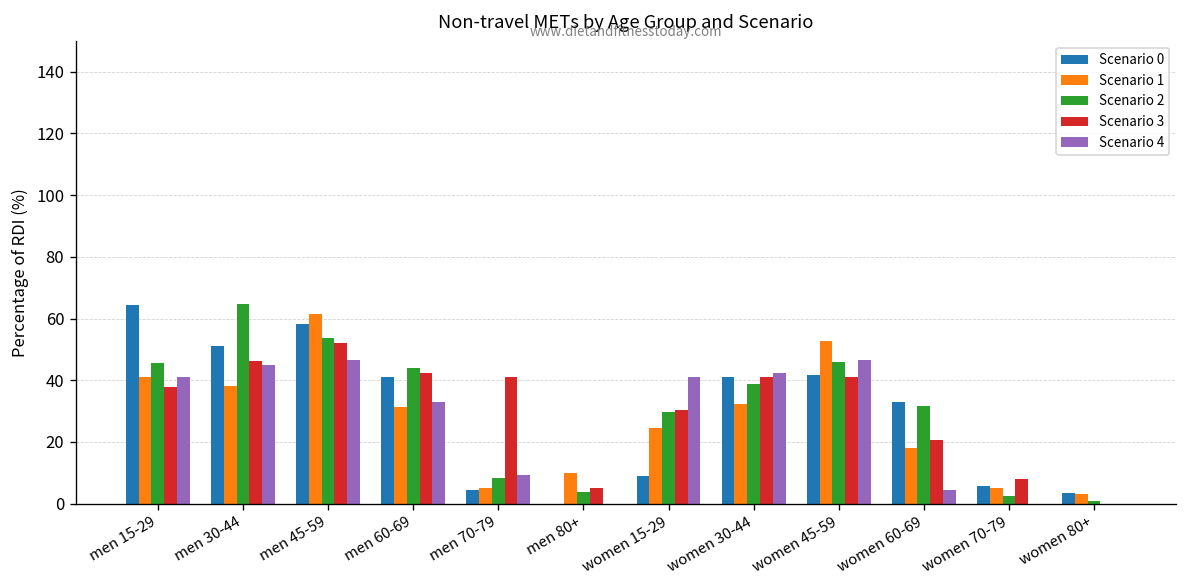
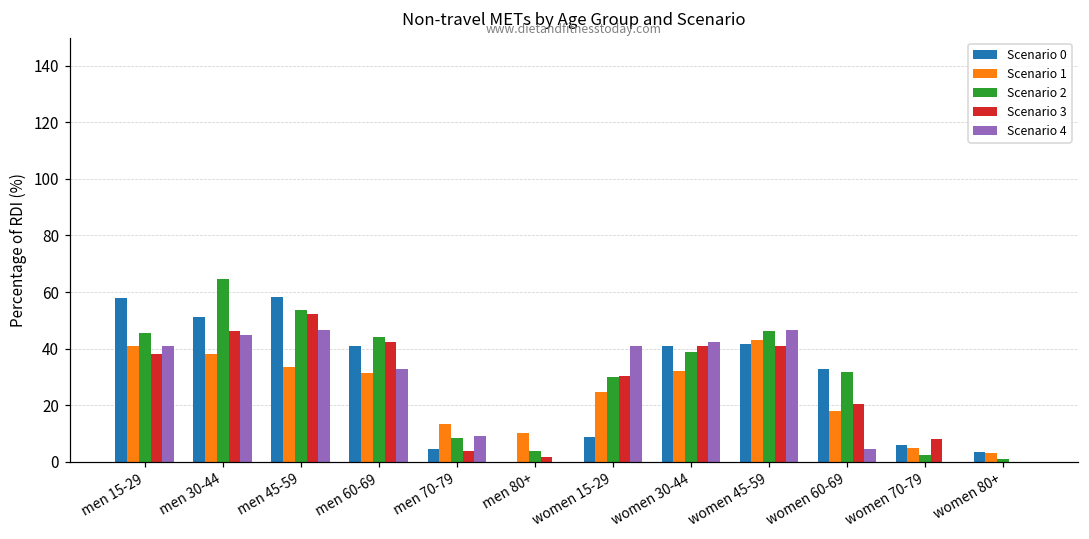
Scenario 0, men 15-29: 64 -> 58
Scenario 1, men 45-59: 62 -> 33
Scenario 1, men 70-79: 5 -> 13
Scenario 3, men 70-79: 41 -> 4
Scenario 3, men 80+: 5 -> 2
Scenario 1, women 45-59: 53 -> 43
